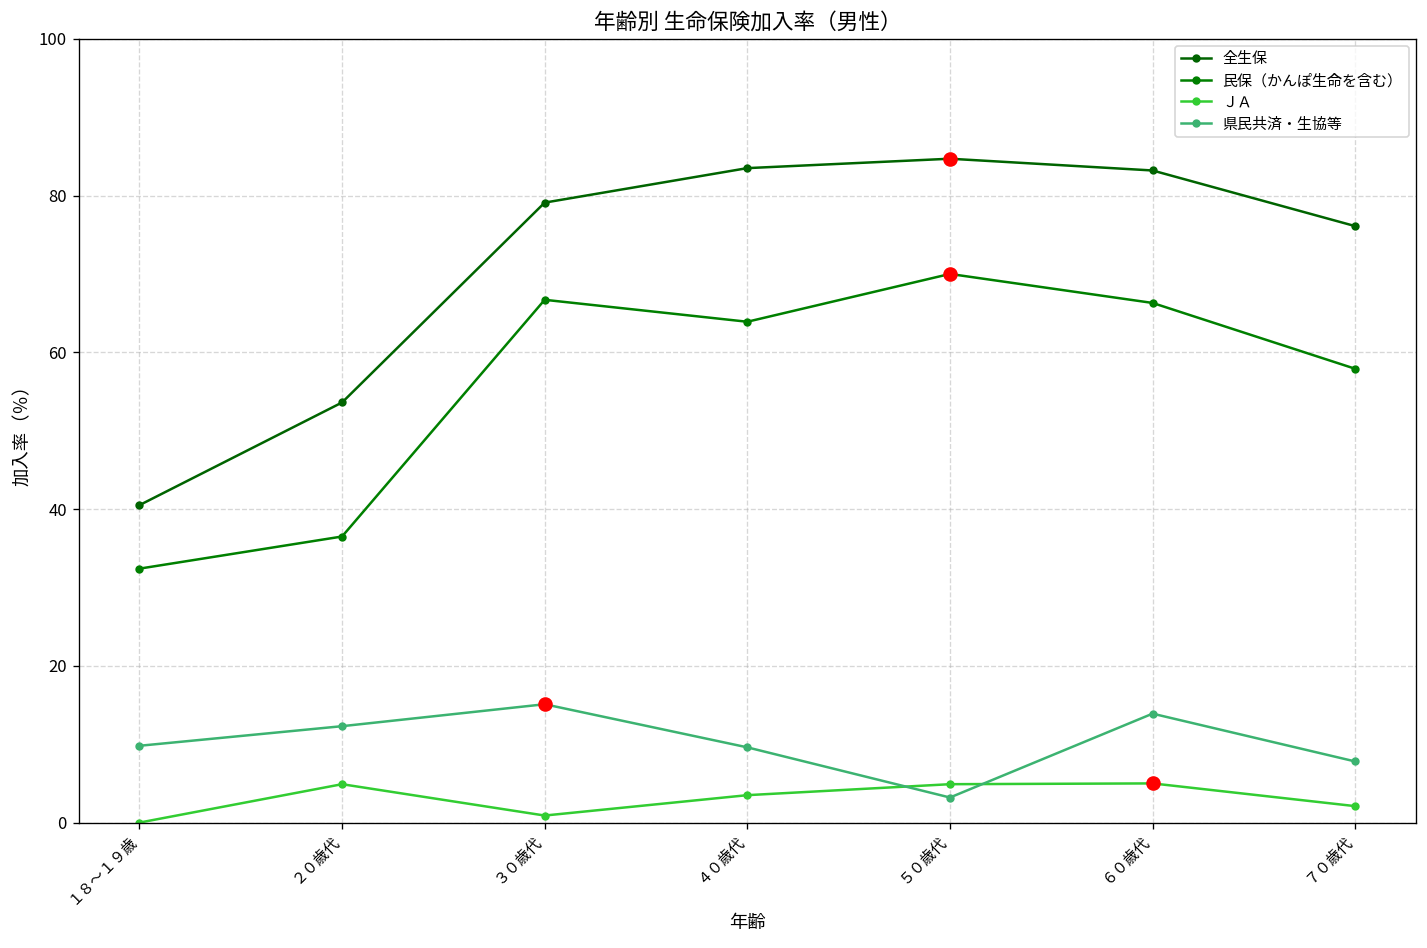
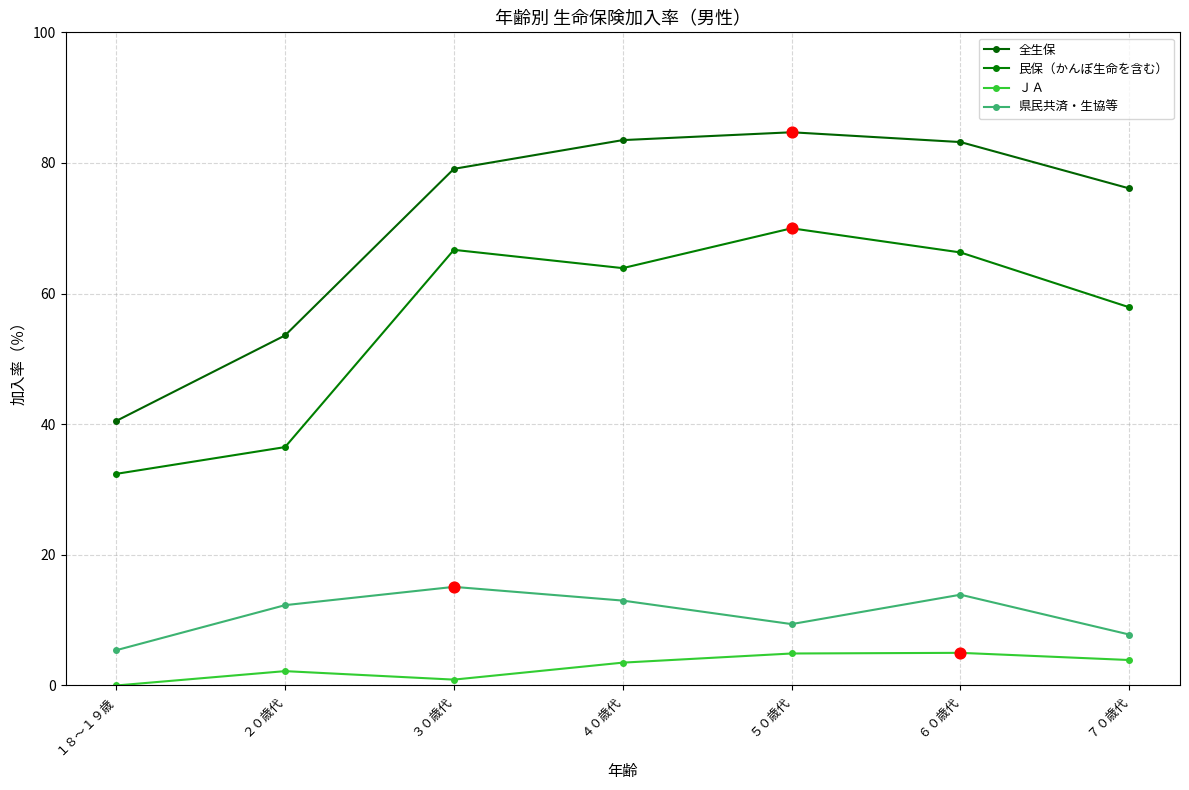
県民共済・生協等, １８～１９歳: 10 -> 5
ＪＡ, ２０歳代: 5 -> 2
県民共済・生協等, ４０歳代: 10 -> 13
県民共済・生協等, ５０歳代: 3 -> 9
ＪＡ, ７０歳代: 2 -> 4
